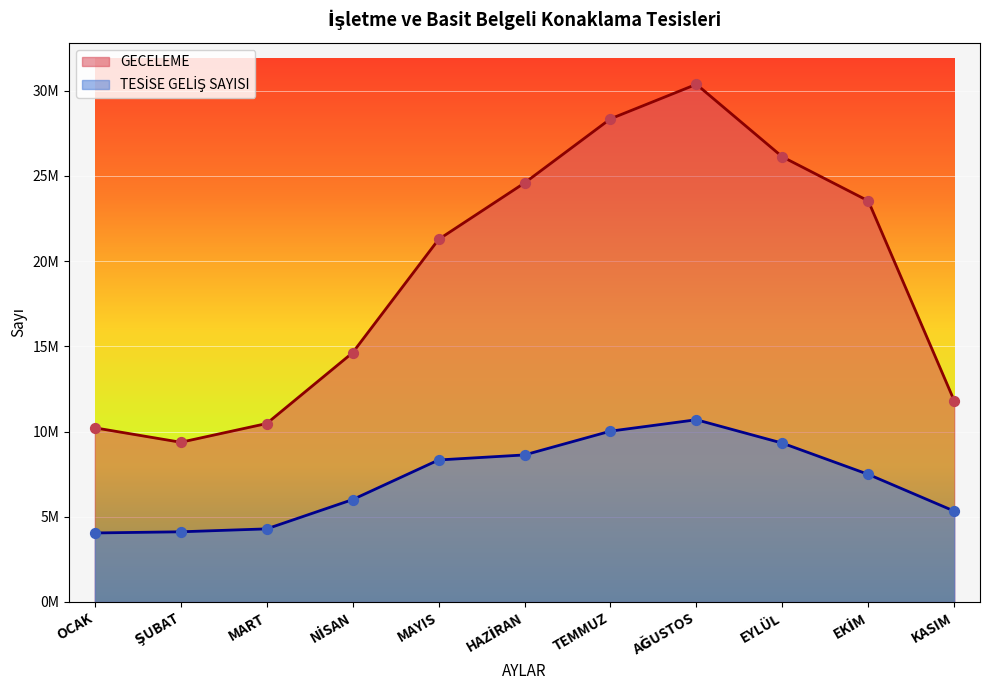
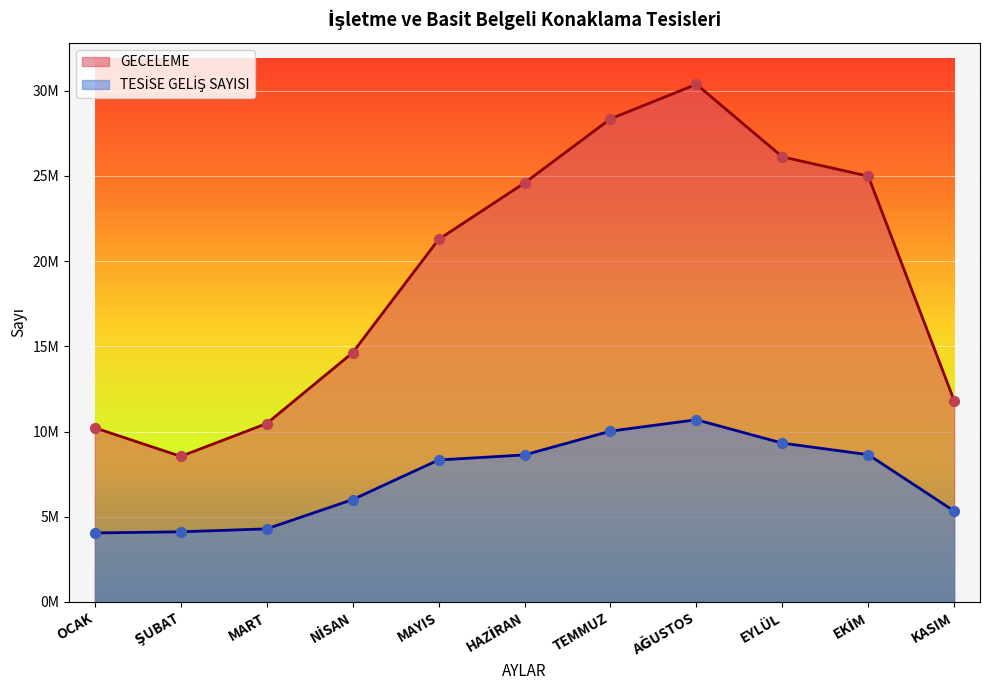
GECELEME, ŞUBAT: 9400000 -> 8500000
GECELEME, EKİM: 23500000 -> 25000000
TESİSE GELİŞ SAYISI, EKİM: 7500000 -> 8600000
